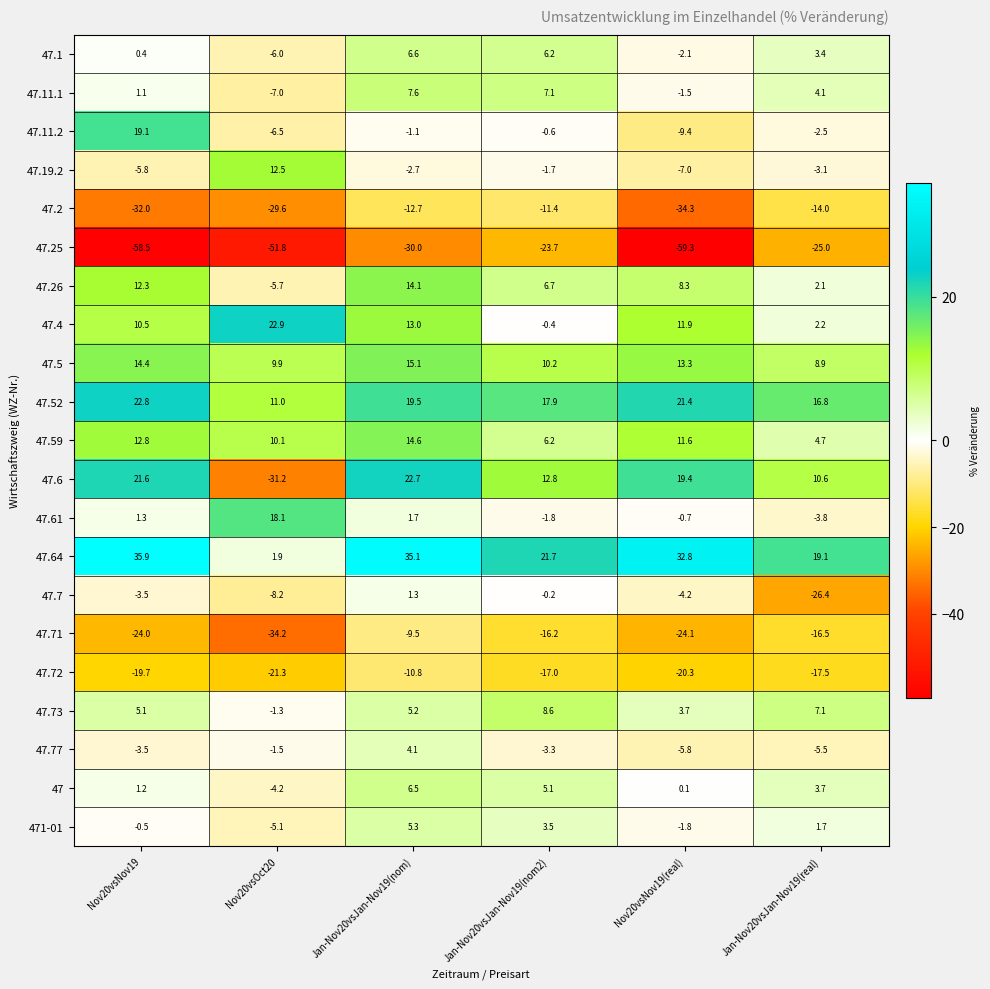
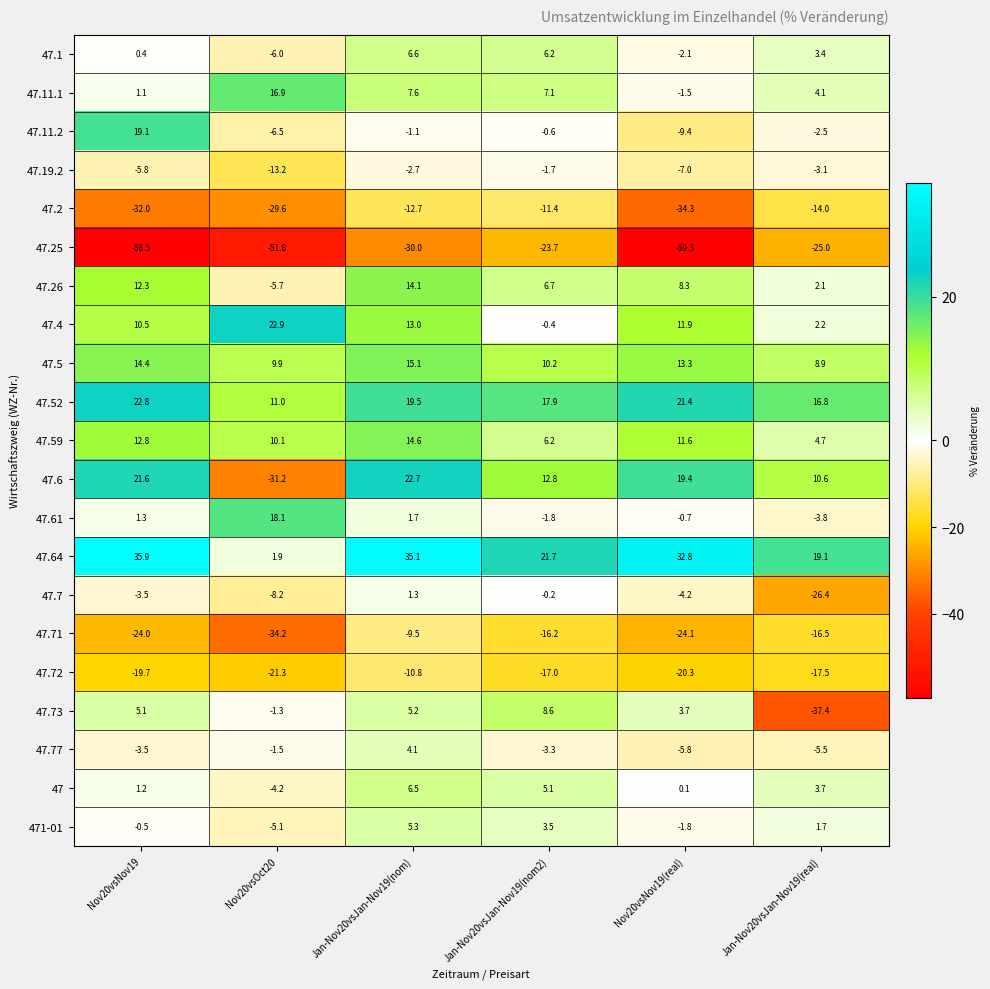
47.11.1, Nov20vsOct20: -7.0 -> 16.9
47.19.2, Nov20vsOct20: 12.5 -> -13.2
47.73, Jan-Nov20vsJan-Nov19(real): 7.1 -> -37.4
